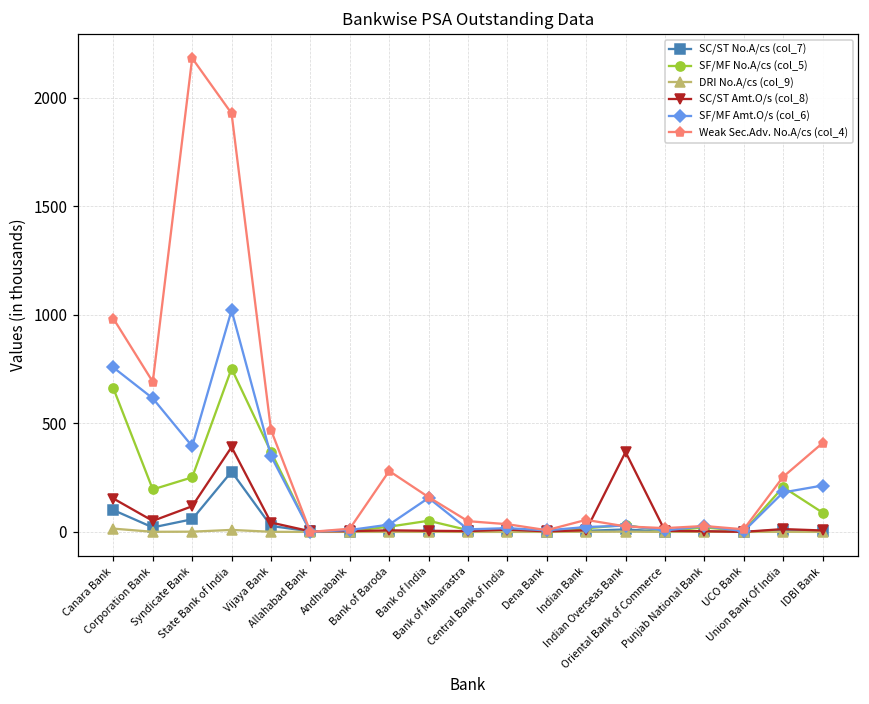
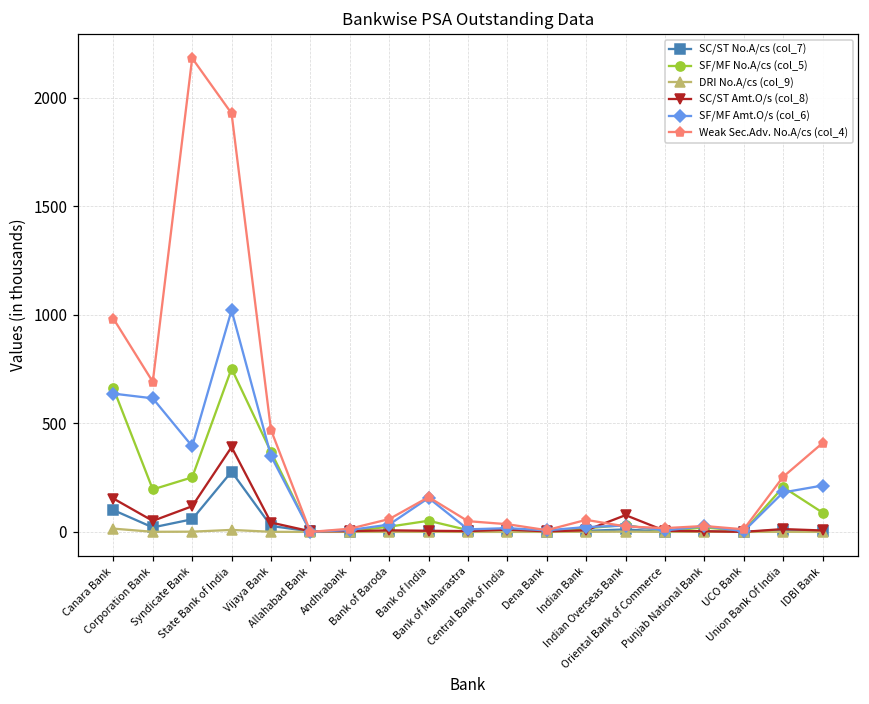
SF/MF Amt.O/s (col_6), Canara Bank: 760 -> 640
Weak Sec.Adv. No.A/cs (col_4), Bank of Baroda: 280 -> 60
SC/ST Amt.O/s (col_8), Indian Overseas Bank: 370 -> 80
